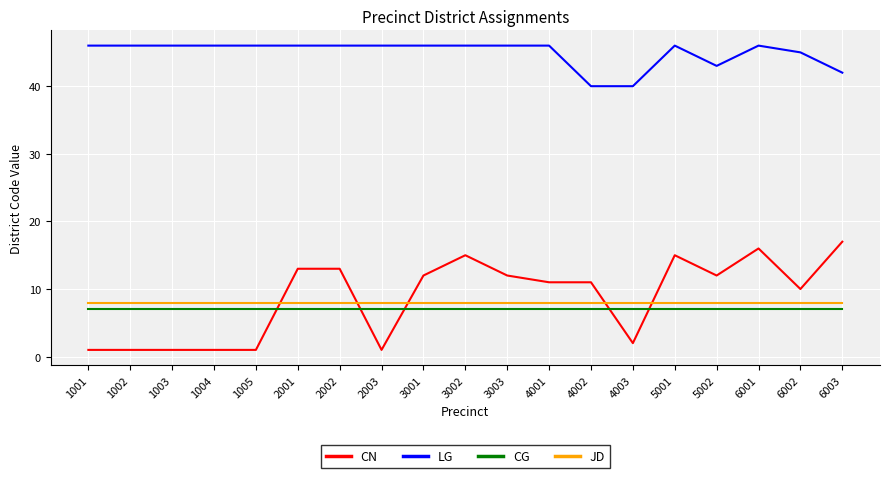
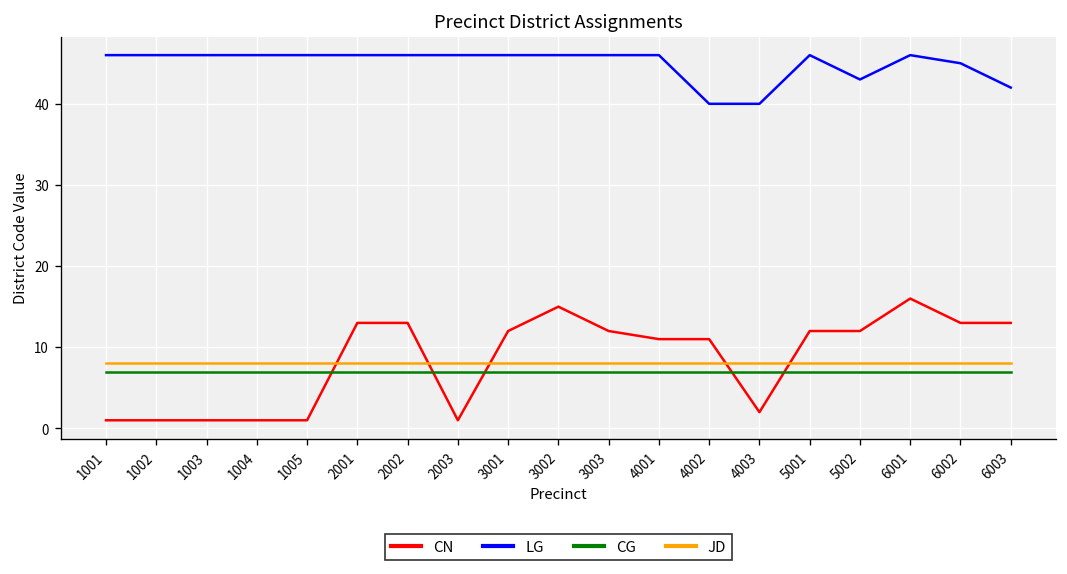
CN, 5001: 15 -> 12
CN, 6002: 10 -> 13
CN, 6003: 17 -> 13
